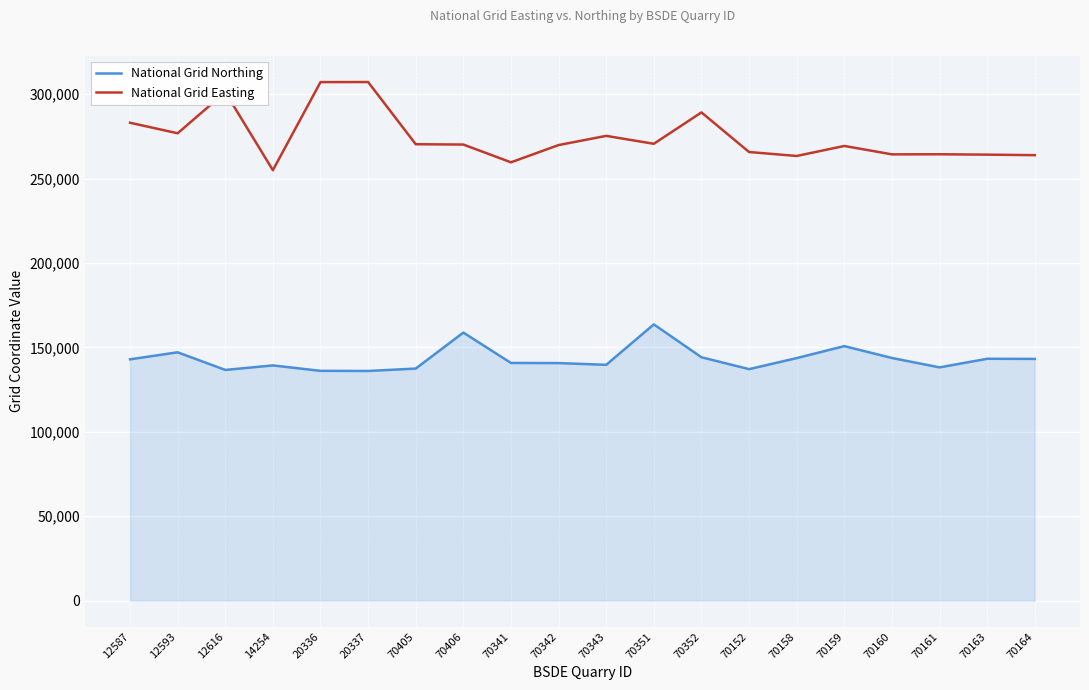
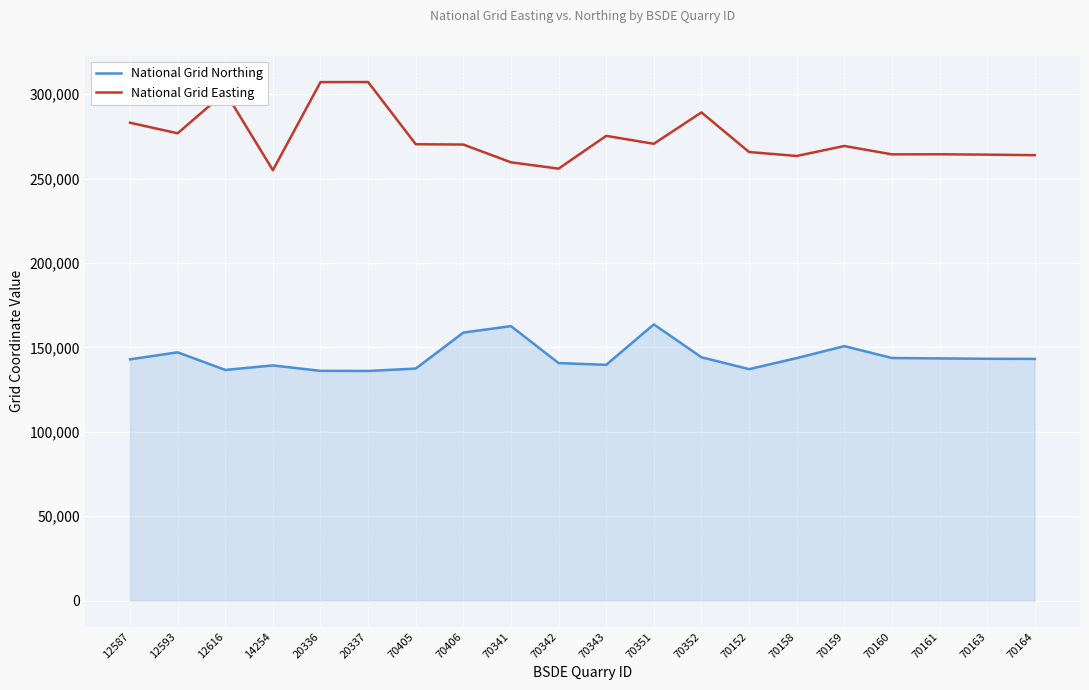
National Grid Northing, 70341: 141,000 -> 163,000
National Grid Easting, 70342: 270,000 -> 256,000
National Grid Northing, 70161: 138,000 -> 143,000
